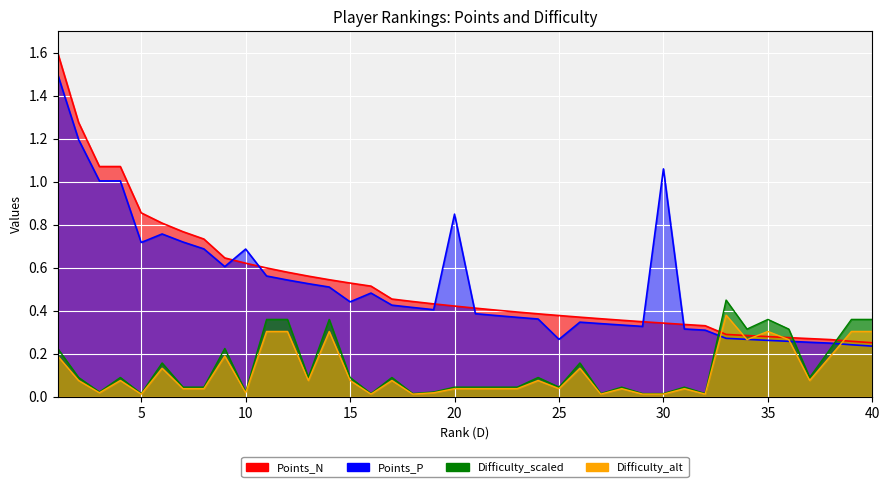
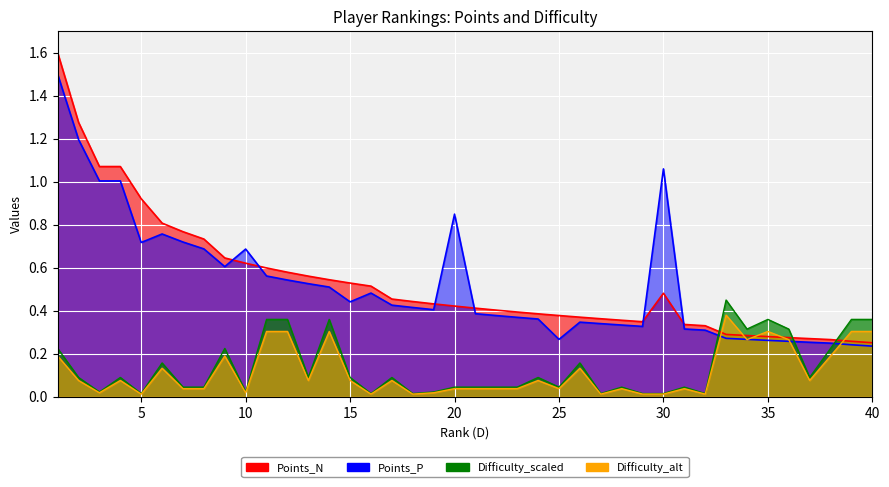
Points_N, 5: 0.86 -> 0.92
Points_N, 30: 0.34 -> 0.48
